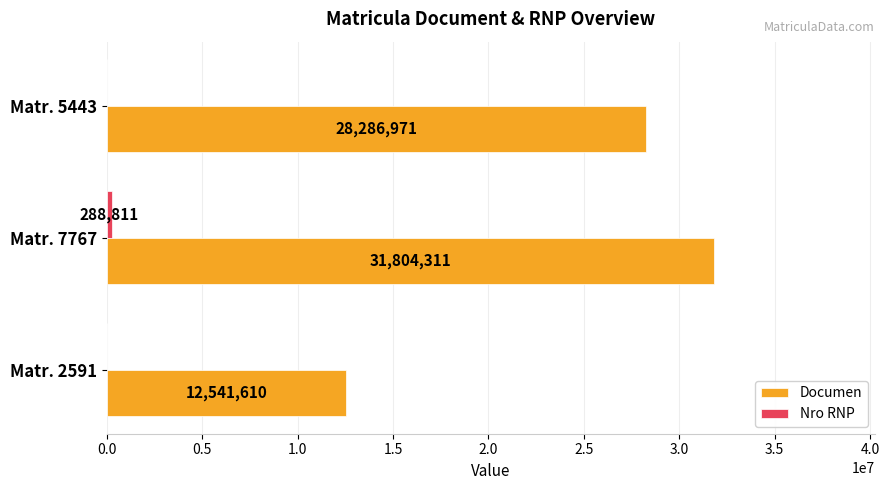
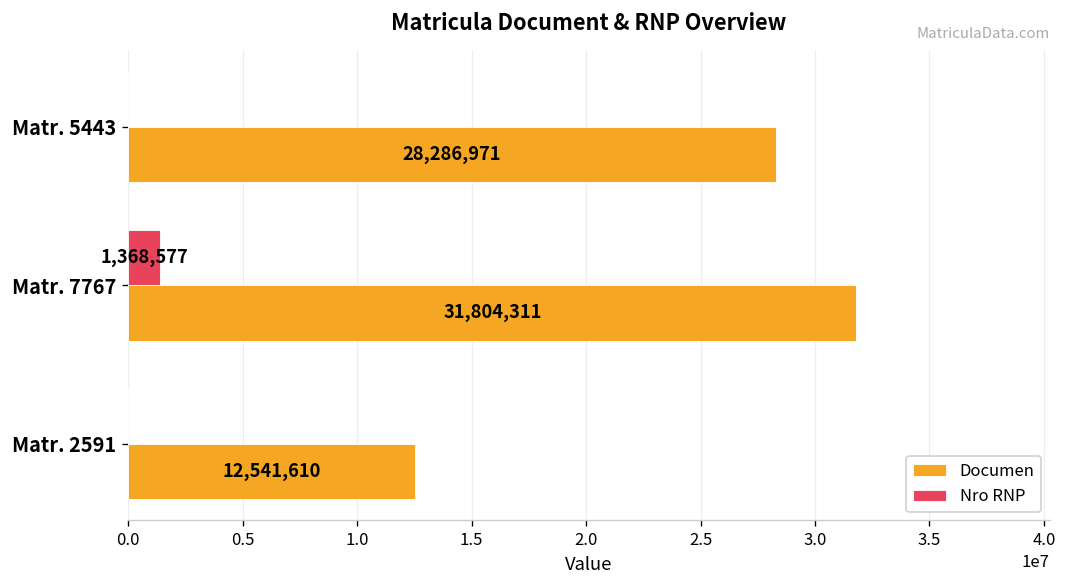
Nro RNP, Matr. 7767: 288,811 -> 1,368,577
